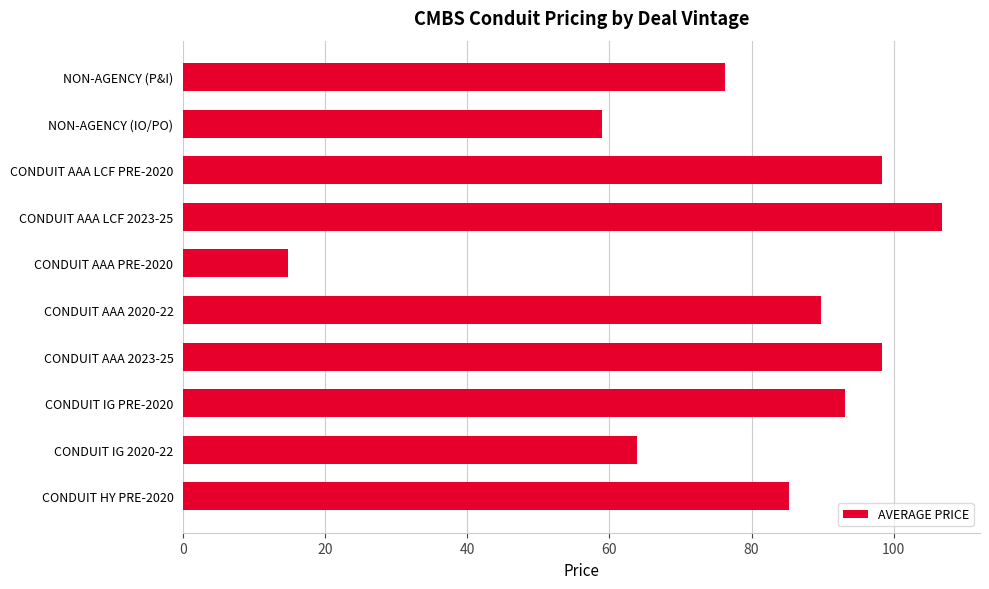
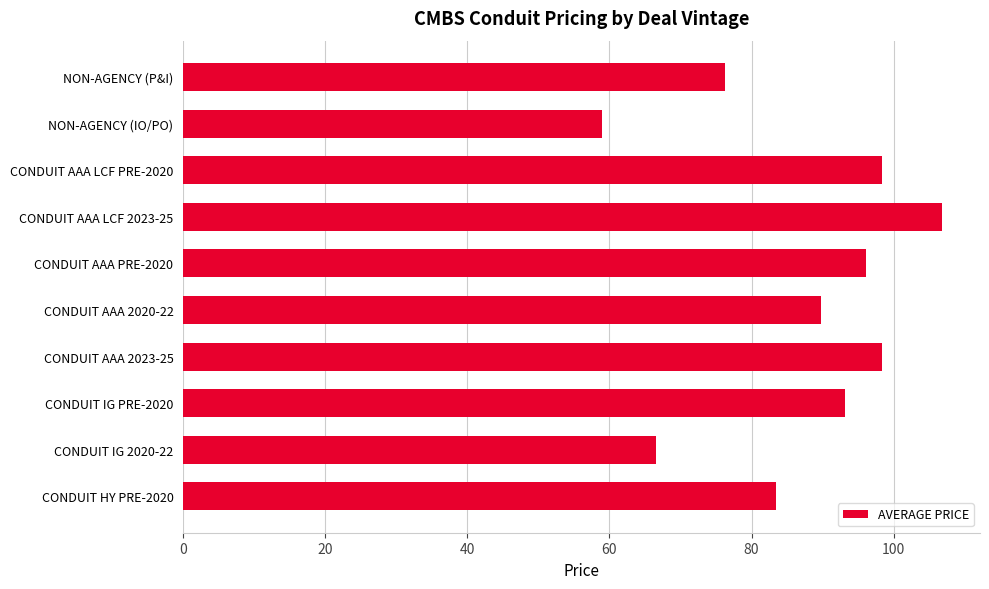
CONDUIT AAA PRE-2020: 15 -> 96
CONDUIT IG 2020-22: 64 -> 67
CONDUIT HY PRE-2020: 85 -> 84
